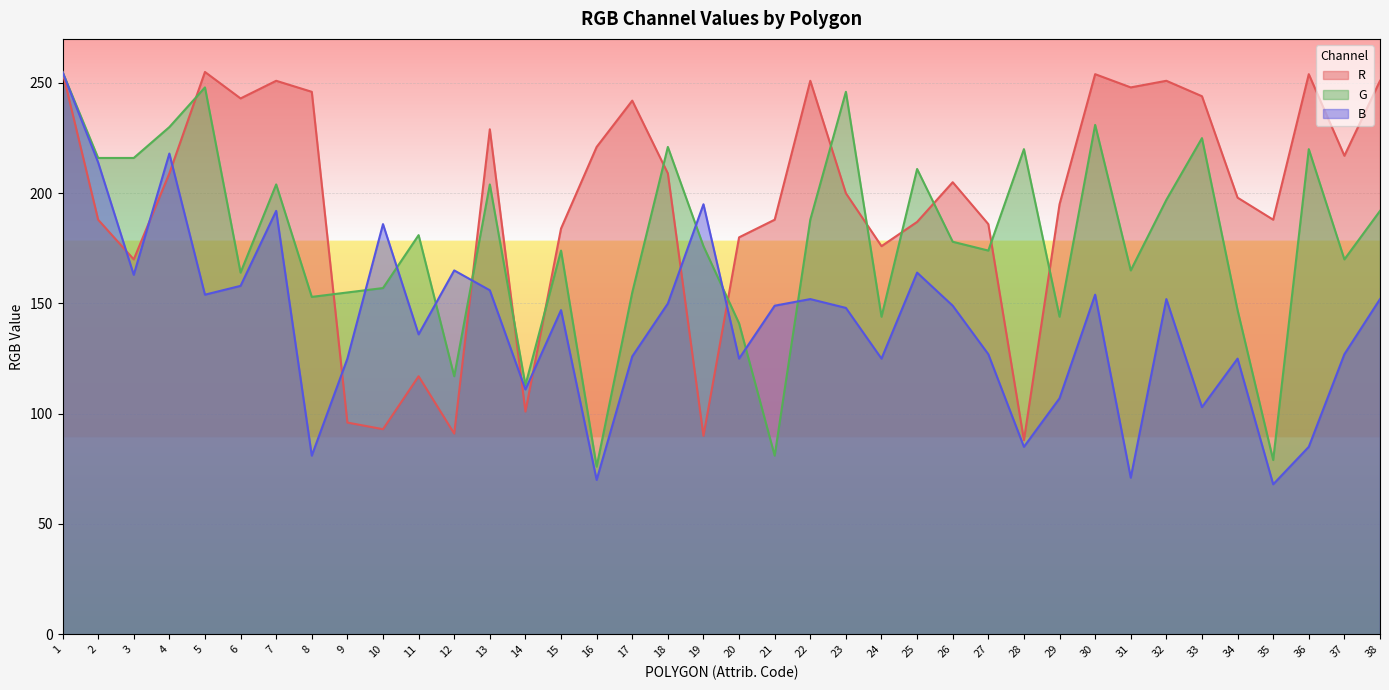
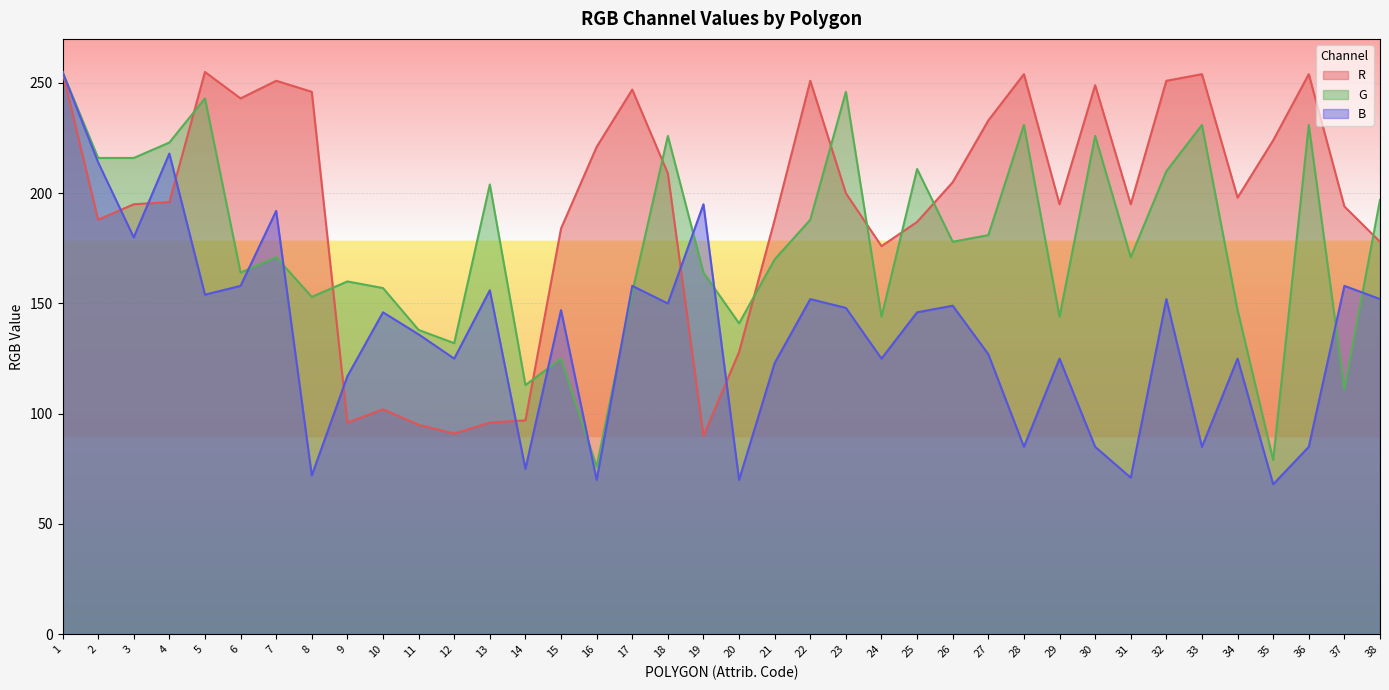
R, 3: 170 -> 195
B, 3: 163 -> 180
R, 4: 209 -> 196
G, 4: 230 -> 223
G, 5: 248 -> 243
G, 7: 204 -> 171
B, 8: 81 -> 72
G, 9: 155 -> 160
B, 9: 125 -> 117
R, 10: 93 -> 102
B, 10: 186 -> 146
R, 11: 117 -> 95
G, 11: 181 -> 138
G, 12: 117 -> 132
B, 12: 165 -> 125
R, 13: 229 -> 96
R, 14: 101 -> 97
B, 14: 111 -> 75
G, 15: 174 -> 125
R, 17: 242 -> 247
B, 17: 126 -> 158
G, 18: 221 -> 226
G, 19: 176 -> 164
R, 20: 180 -> 128
B, 20: 125 -> 70
G, 21: 81 -> 170
B, 21: 149 -> 123
B, 25: 164 -> 146
R, 27: 186 -> 233
G, 27: 174 -> 181
R, 28: 88 -> 254
G, 28: 220 -> 231
B, 29: 107 -> 125
R, 30: 254 -> 249
G, 30: 231 -> 226
B, 30: 154 -> 85
R, 31: 248 -> 195
G, 31: 165 -> 171
G, 32: 197 -> 210
R, 33: 244 -> 254
G, 33: 225 -> 231
B, 33: 103 -> 85
R, 35: 188 -> 224
G, 36: 220 -> 231
R, 37: 217 -> 194
G, 37: 170 -> 111
B, 37: 127 -> 158
R, 38: 251 -> 178
G, 38: 192 -> 197
